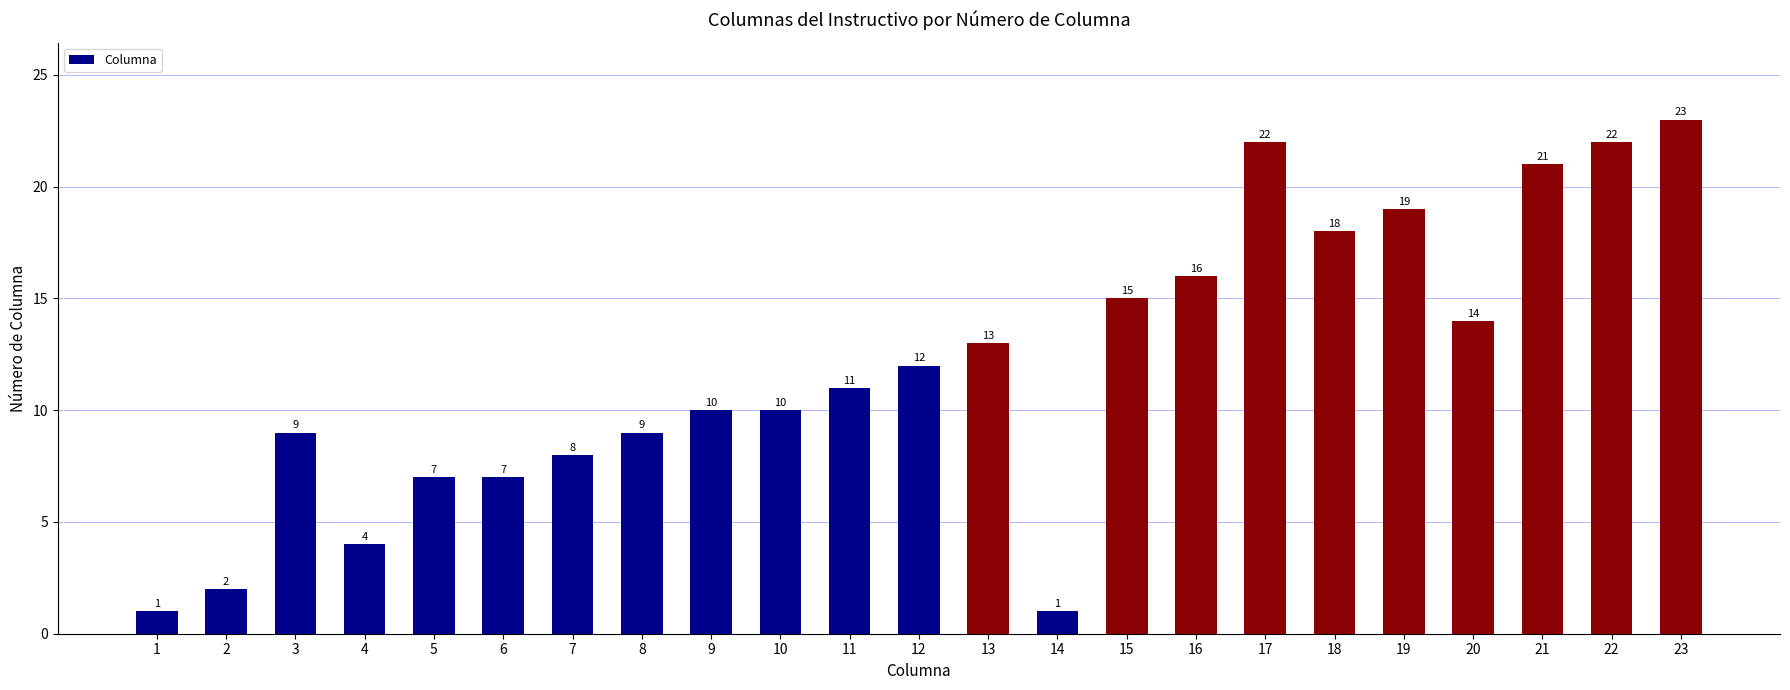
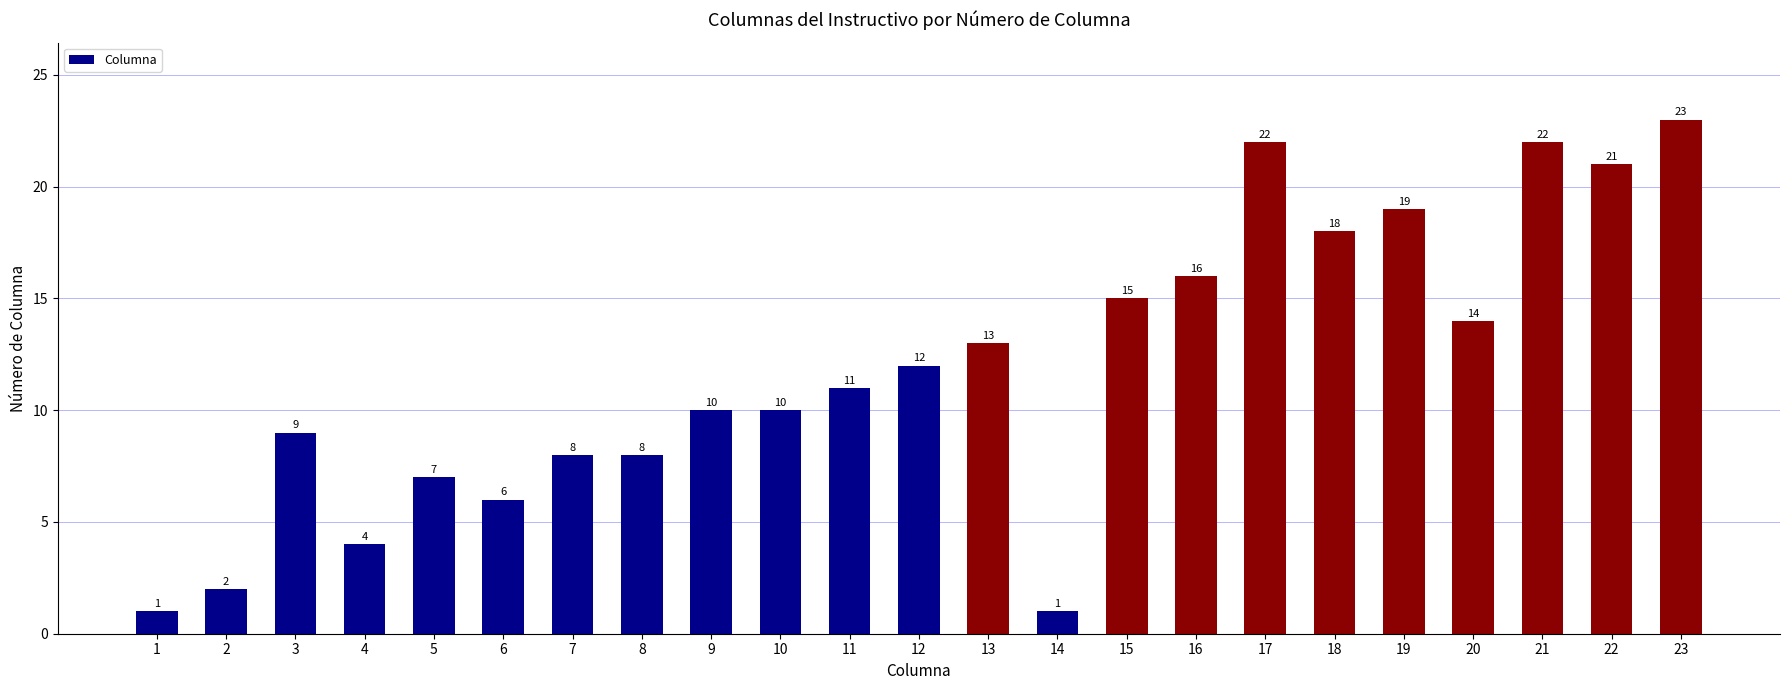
6: 7 -> 6
8: 9 -> 8
21: 21 -> 22
22: 22 -> 21
